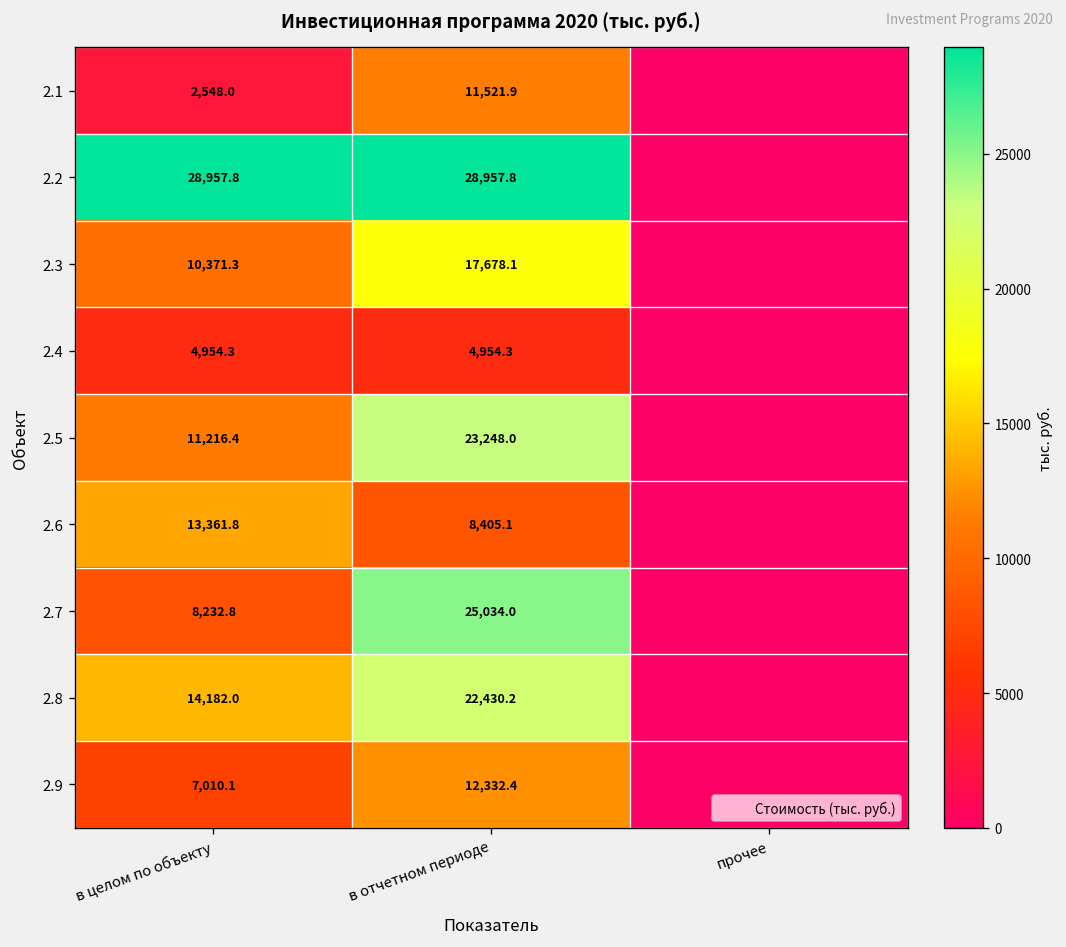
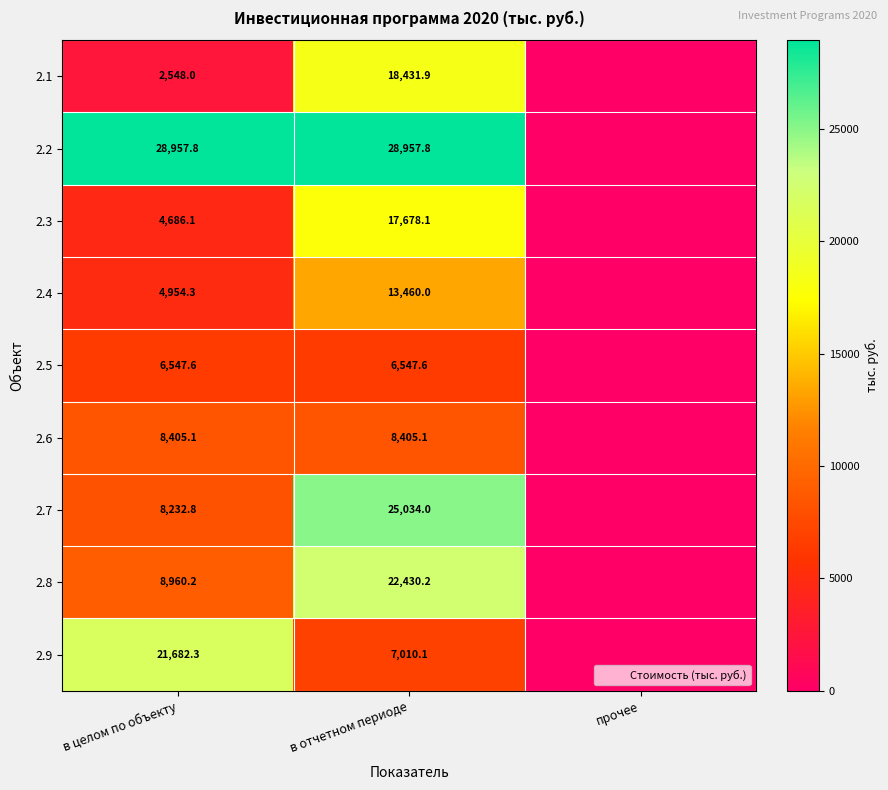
2.1, в отчетном периоде: 11,521.9 -> 18,431.9
2.3, в целом по объекту: 10,371.3 -> 4,686.1
2.4, в отчетном периоде: 4,954.3 -> 13,460.0
2.5, в целом по объекту: 11,216.4 -> 6,547.6
2.5, в отчетном периоде: 23,248.0 -> 6,547.6
2.6, в целом по объекту: 13,361.8 -> 8,405.1
2.8, в целом по объекту: 14,182.0 -> 8,960.2
2.9, в целом по объекту: 7,010.1 -> 21,682.3
2.9, в отчетном периоде: 12,332.4 -> 7,010.1
